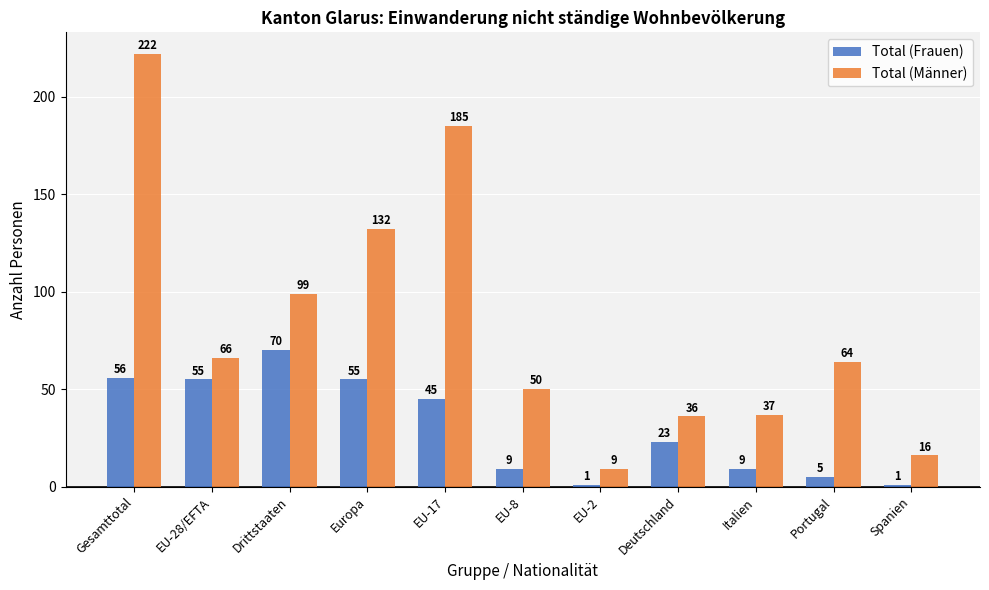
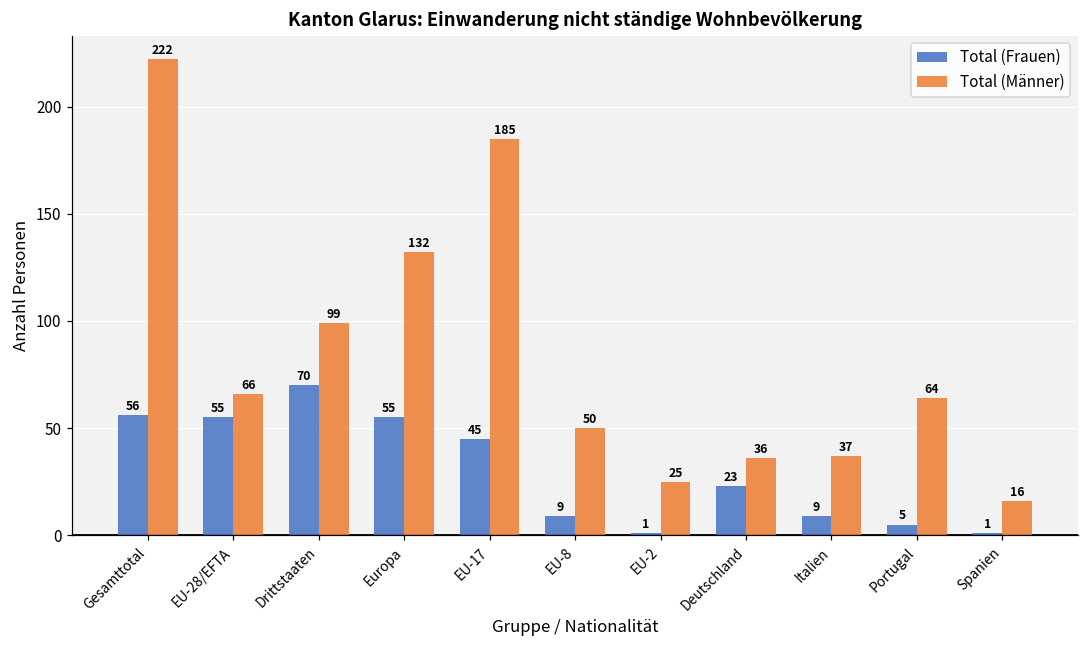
Total (Männer), EU-2: 9 -> 25
